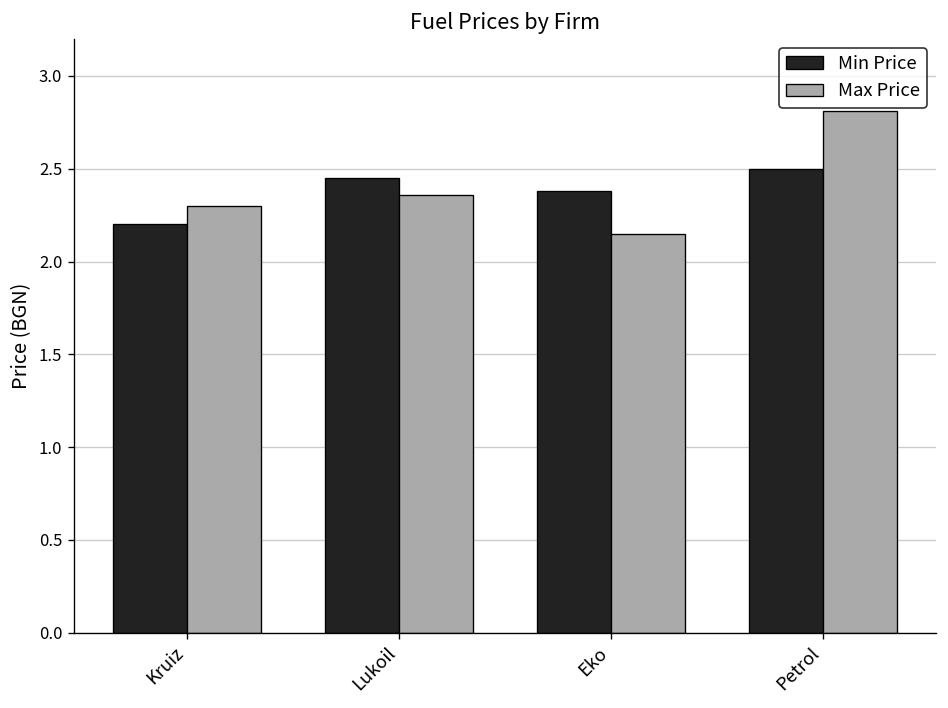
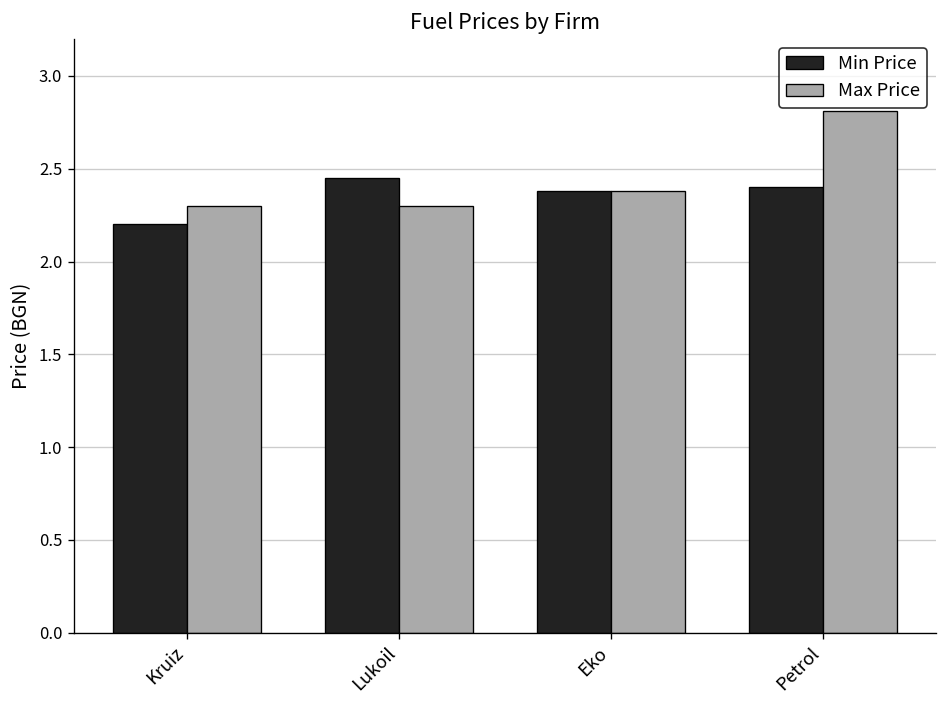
Max Price, Lukoil: 2.36 -> 2.30
Max Price, Eko: 2.15 -> 2.38
Min Price, Petrol: 2.5 -> 2.4
